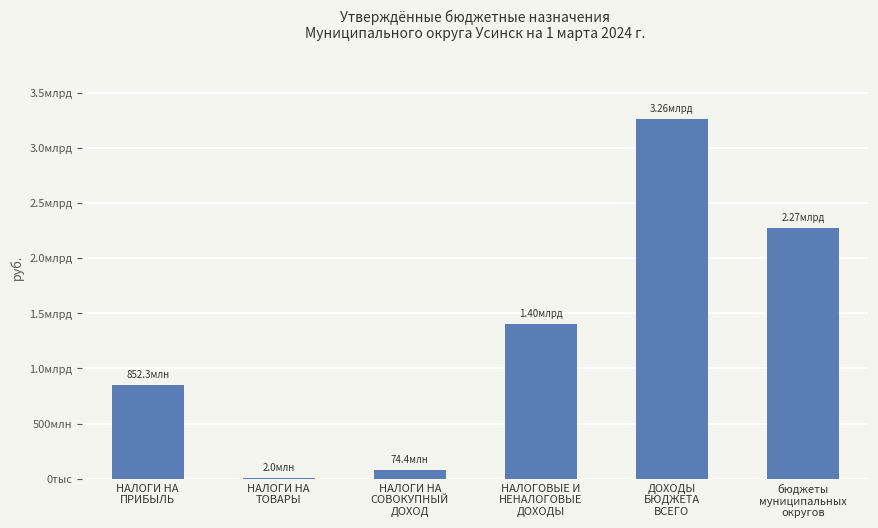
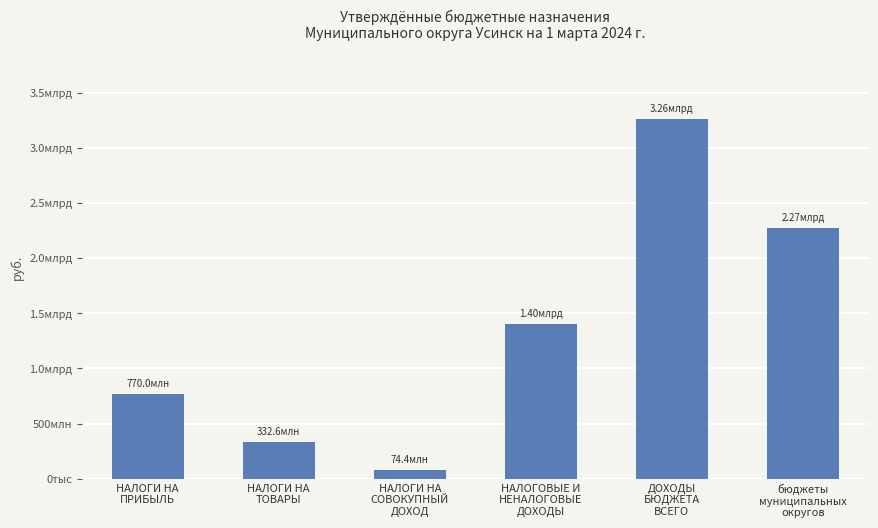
НАЛОГИ НА ПРИБЫЛЬ: 852.3 -> 770.0
НАЛОГИ НА ТОВАРЫ: 2.0 -> 332.6
